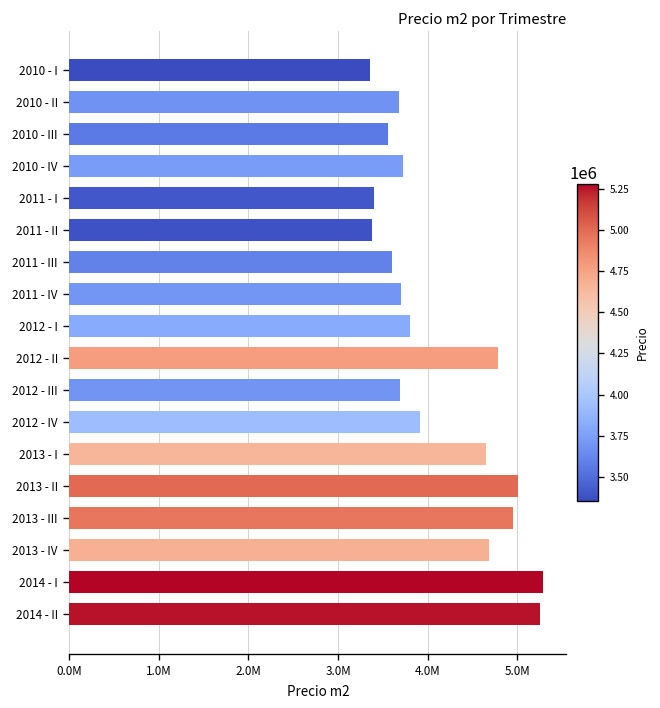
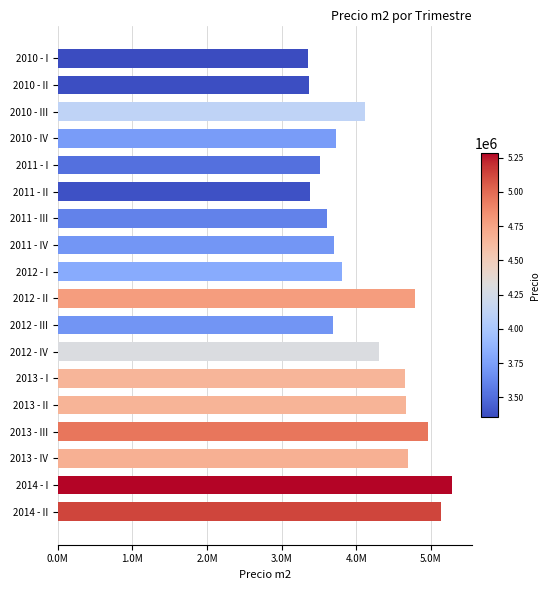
2010 - II: 3700000 -> 3400000
2010 - III: 3600000 -> 4100000
2011 - I: 3400000 -> 3500000
2012 - IV: 3900000 -> 4300000
2013 - II: 5000000 -> 4700000
2014 - II: 5300000 -> 5100000
